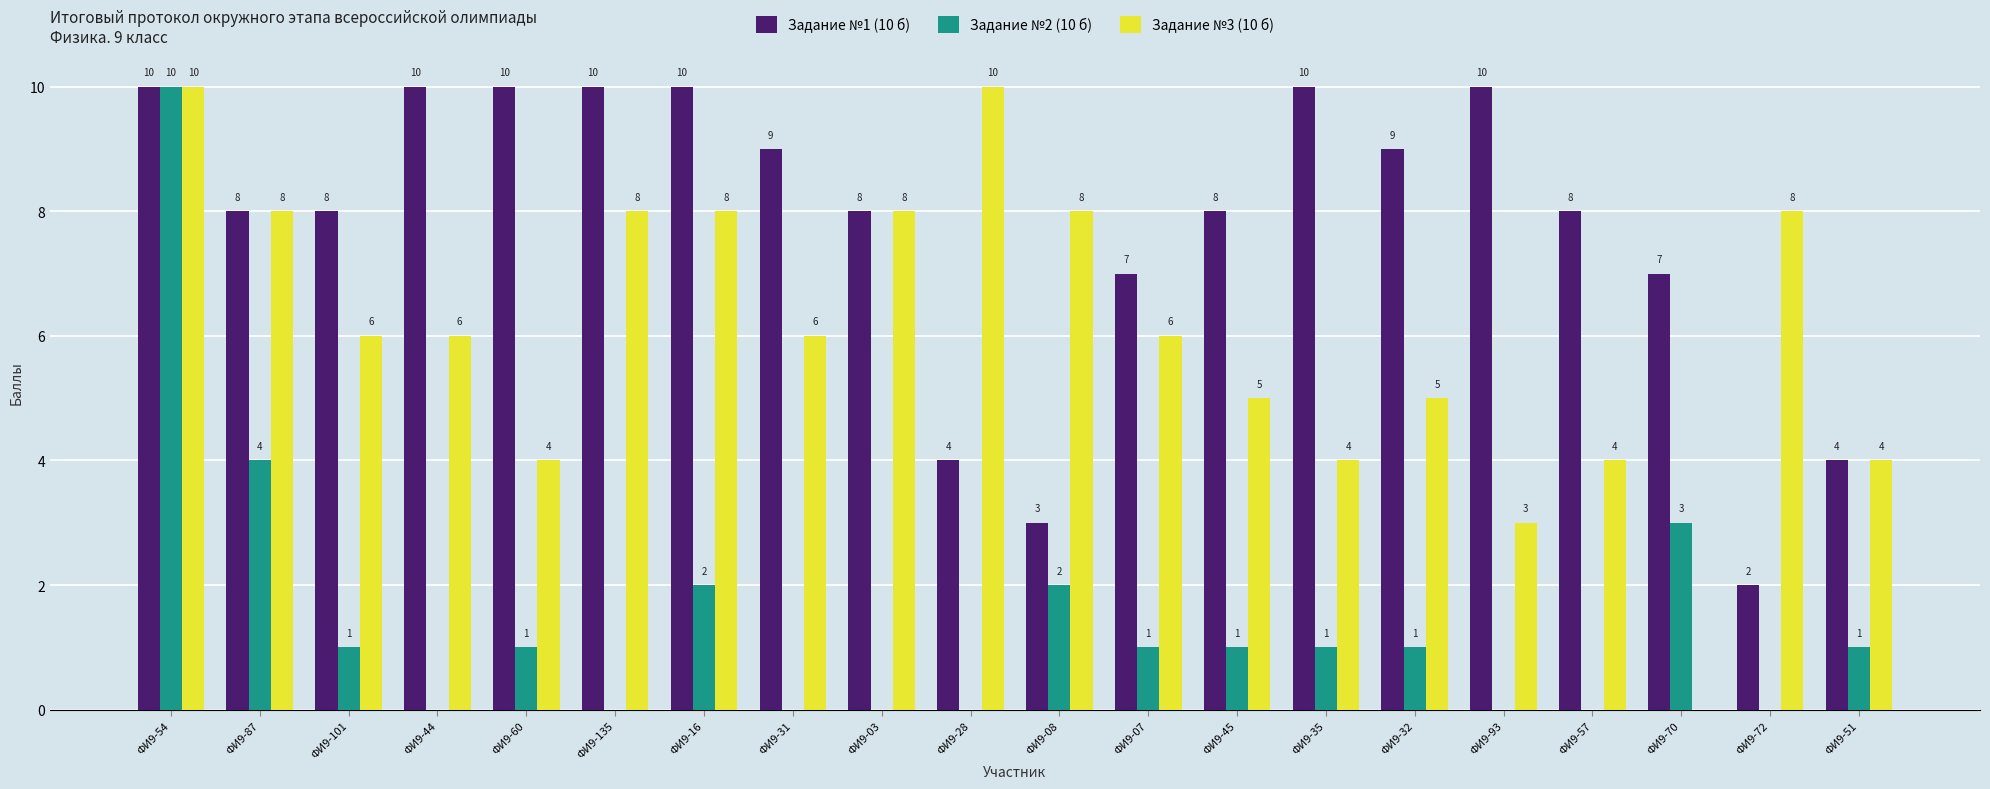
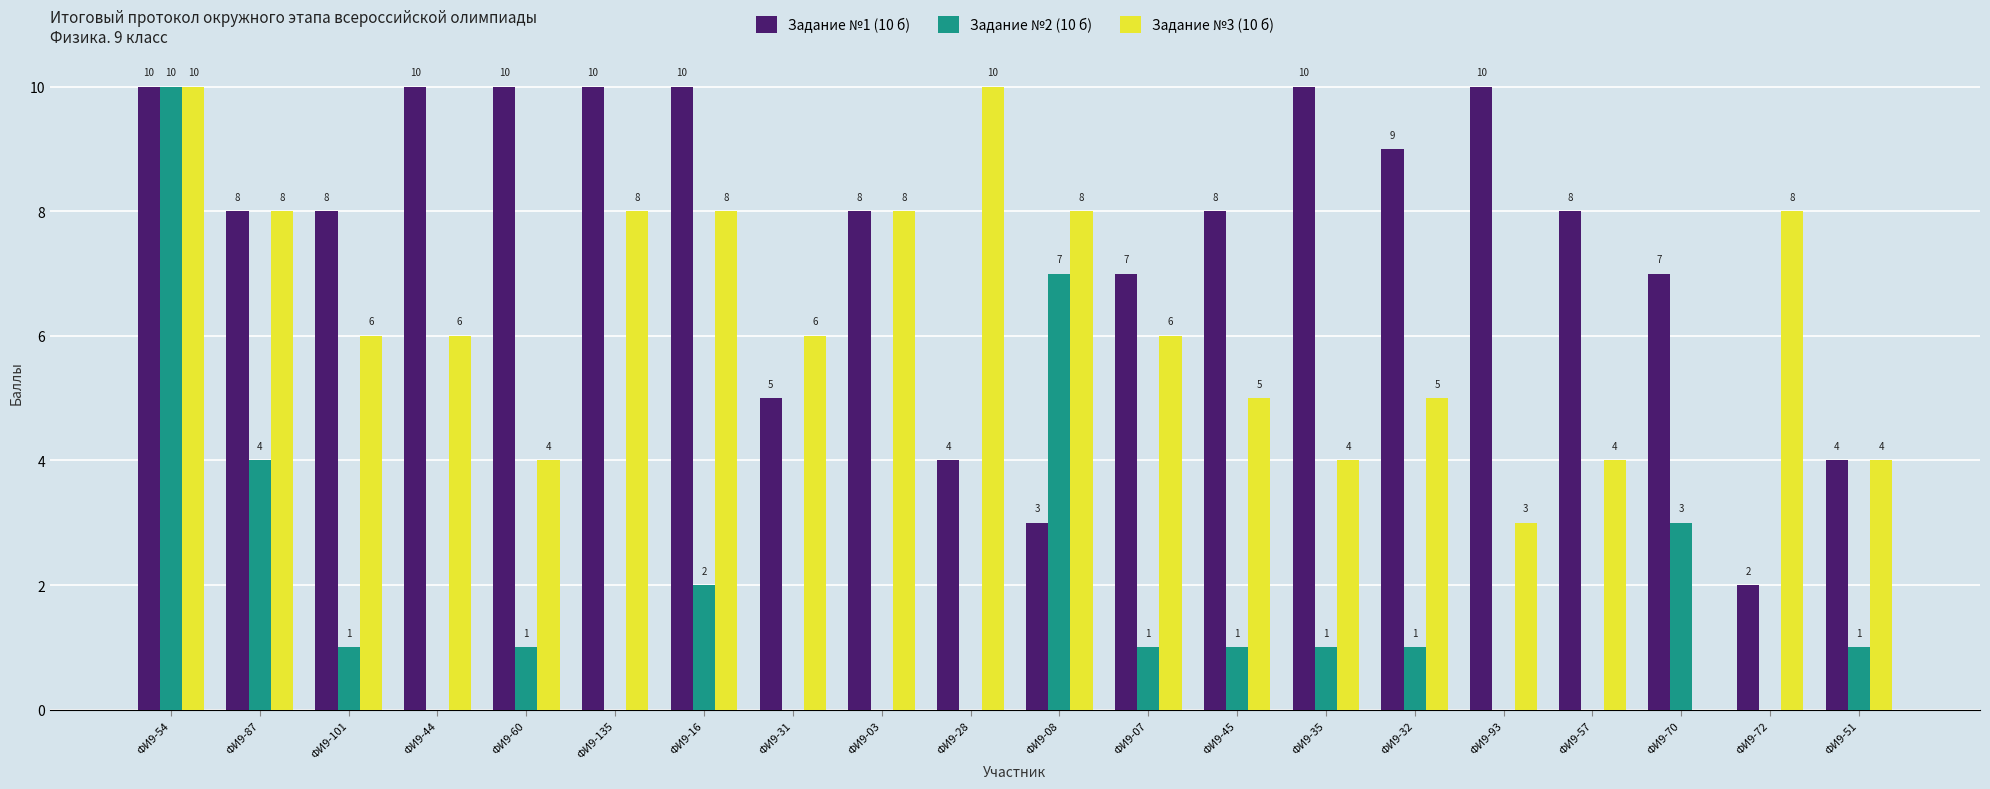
Задание №1 (10 б), ФИ9-31: 9 -> 5
Задание №2 (10 б), ФИ9-08: 2 -> 7
